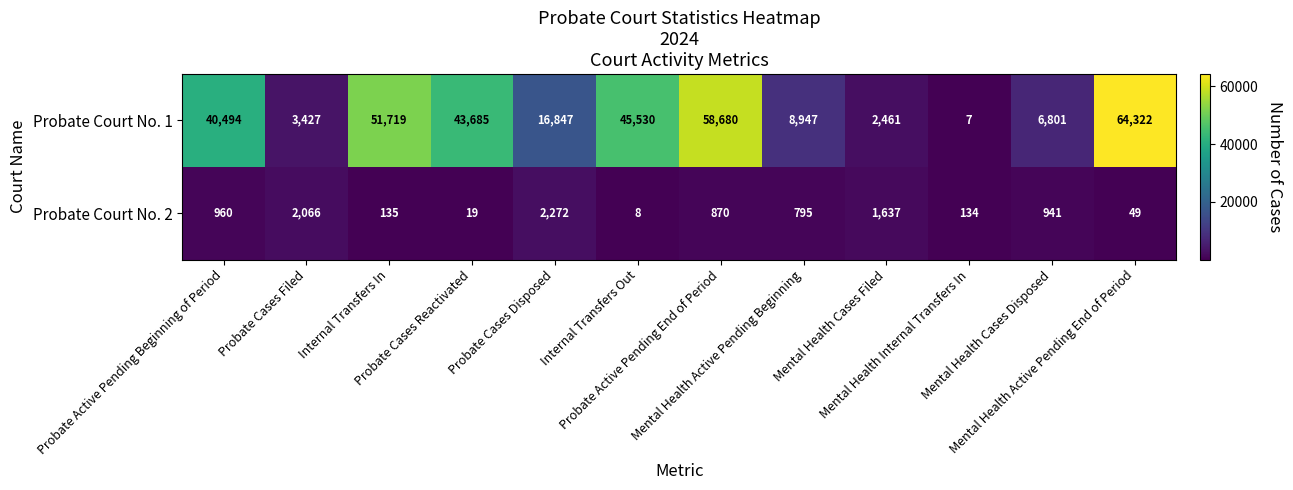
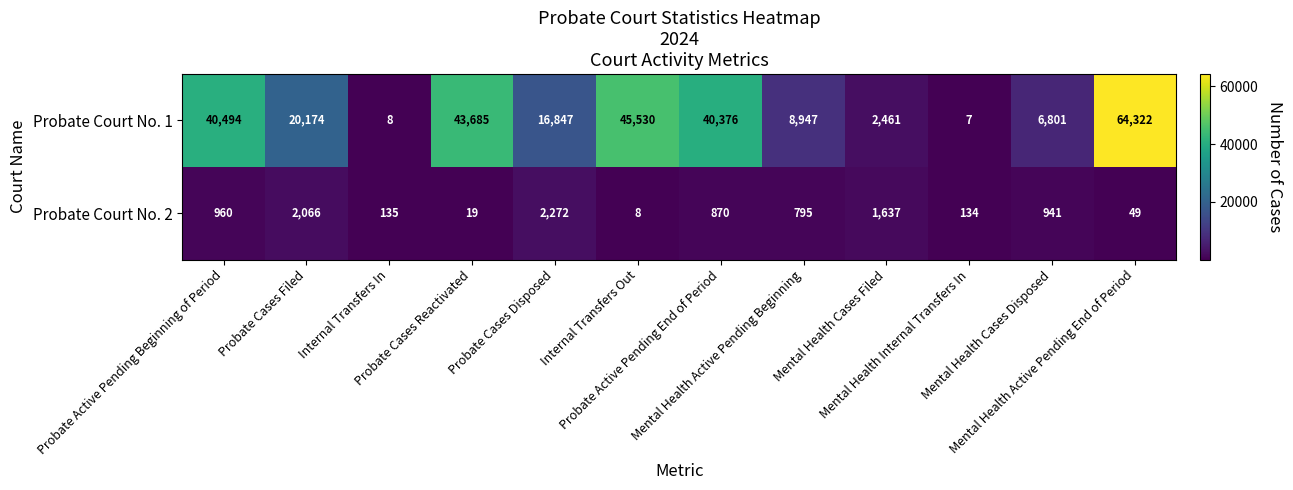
Probate Court No. 1, Probate Cases Filed: 3,427 -> 20,174
Probate Court No. 1, Internal Transfers In: 51,719 -> 8
Probate Court No. 1, Probate Active Pending End of Period: 58,680 -> 40,376
